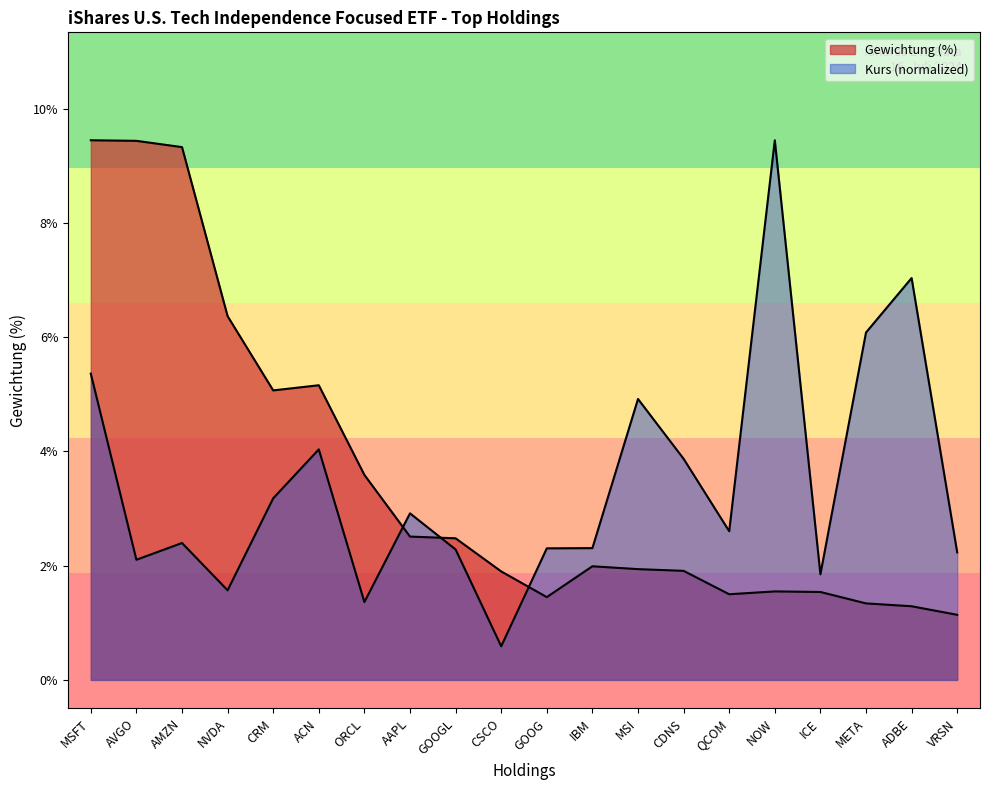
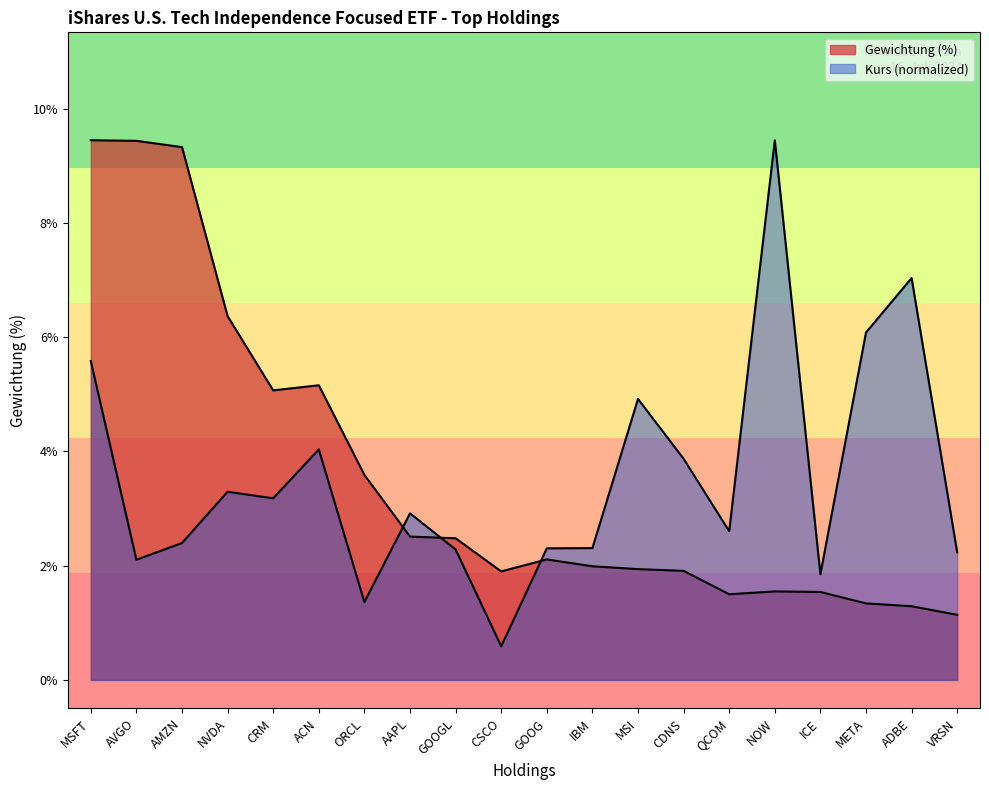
Kurs (normalized), MSFT: 5.4% -> 5.6%
Kurs (normalized), NVDA: 1.6% -> 3.3%
Gewichtung (%), GOOG: 1.5% -> 2.1%
